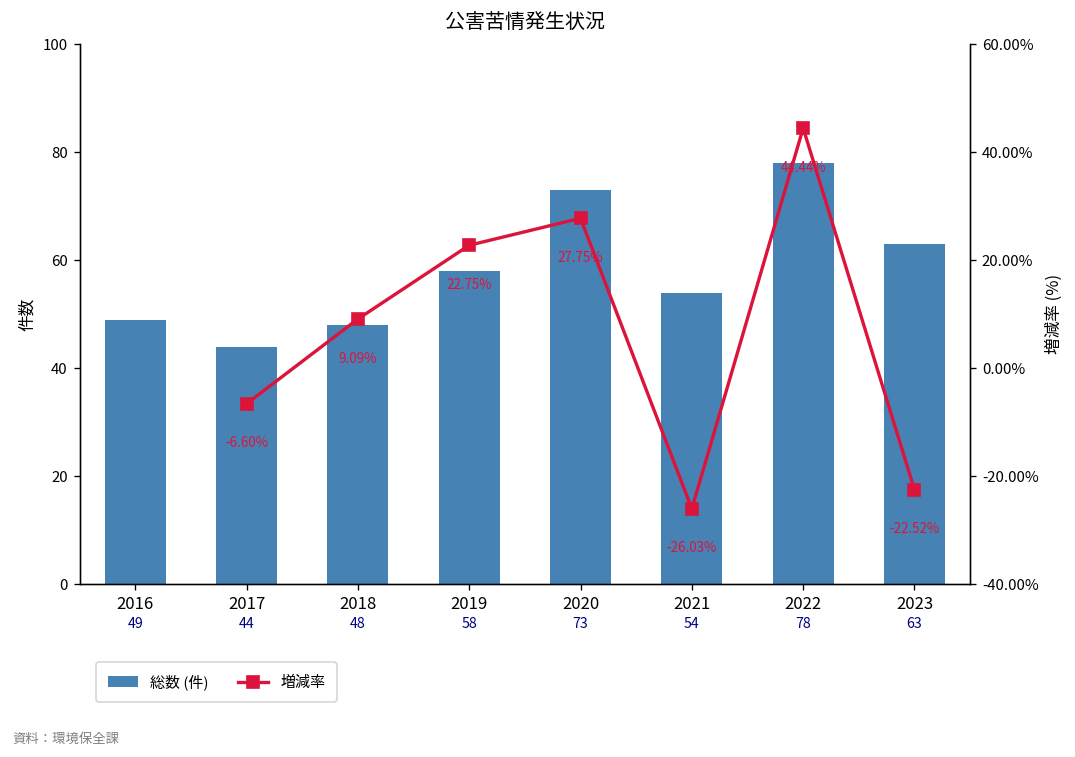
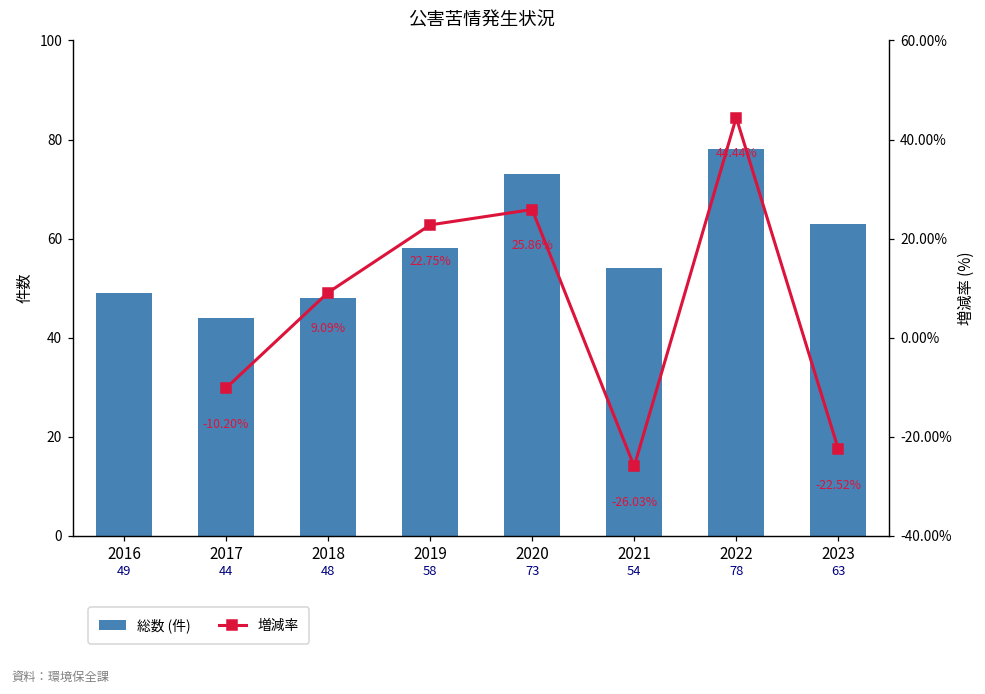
増減率, 2017: -6.60% -> -10.20%
増減率, 2020: 27.75% -> 25.86%
